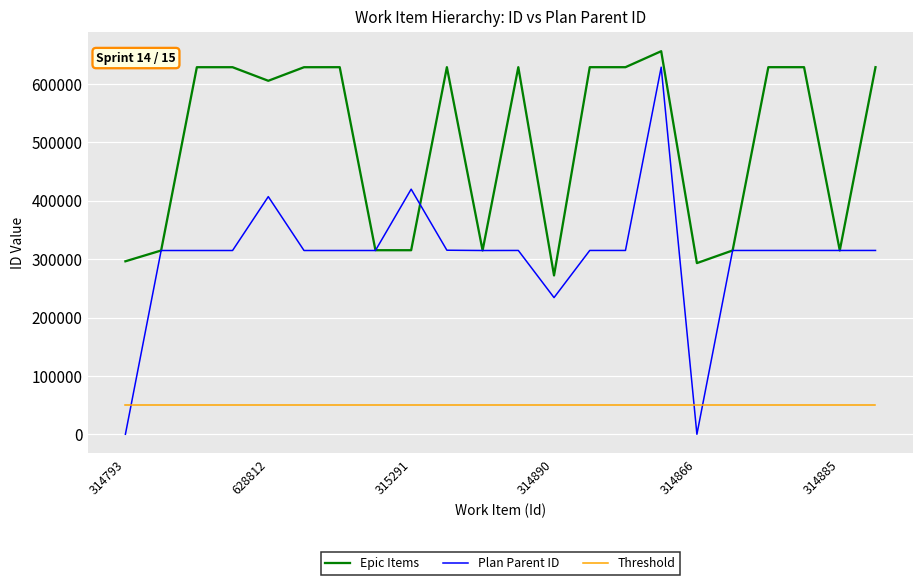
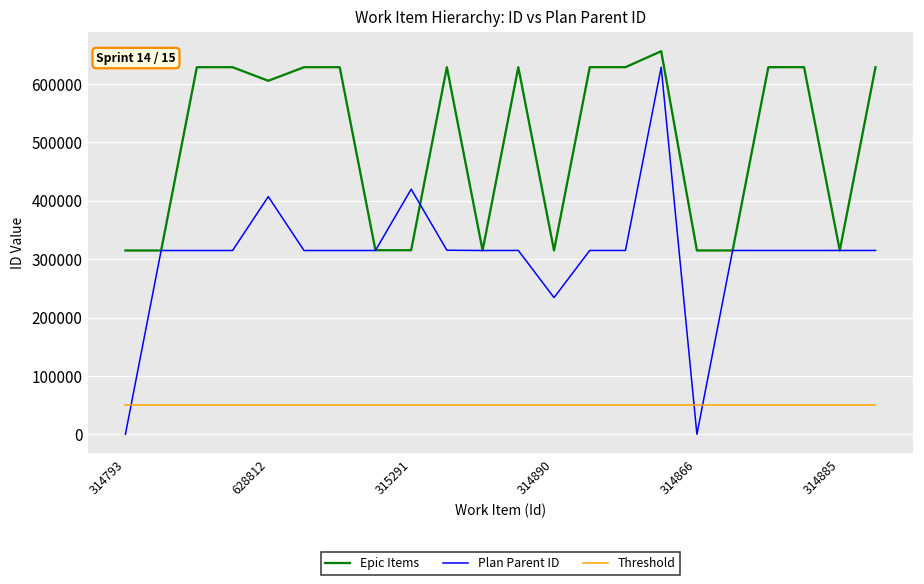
Epic Items, 314793: 300000 -> 310000
Epic Items, 314890: 270000 -> 310000
Epic Items, 314866: 290000 -> 310000
